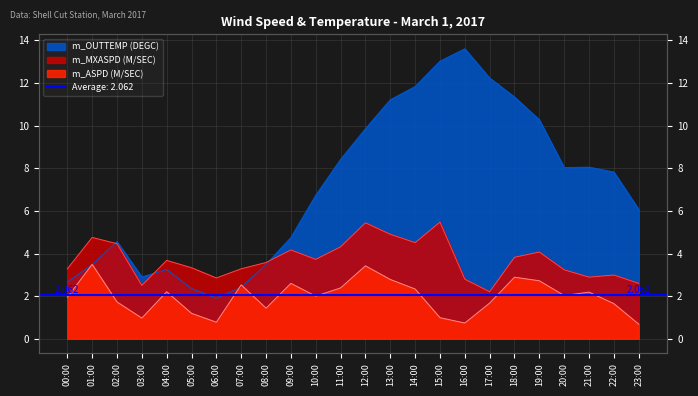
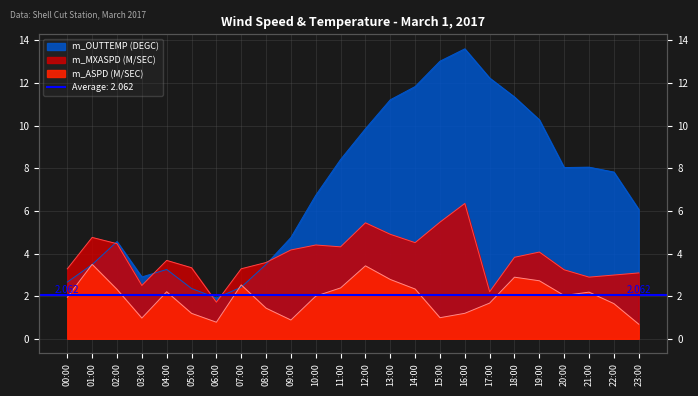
m_ASPD (M/SEC), 02:00: 1.7 -> 2.3
m_MXASPD (M/SEC), 06:00: 2.9 -> 1.7
m_ASPD (M/SEC), 09:00: 2.6 -> 0.9
m_MXASPD (M/SEC), 10:00: 3.7 -> 4.4
m_MXASPD (M/SEC), 16:00: 2.8 -> 6.3
m_ASPD (M/SEC), 16:00: 0.7 -> 1.2
m_MXASPD (M/SEC), 23:00: 2.6 -> 3.1
